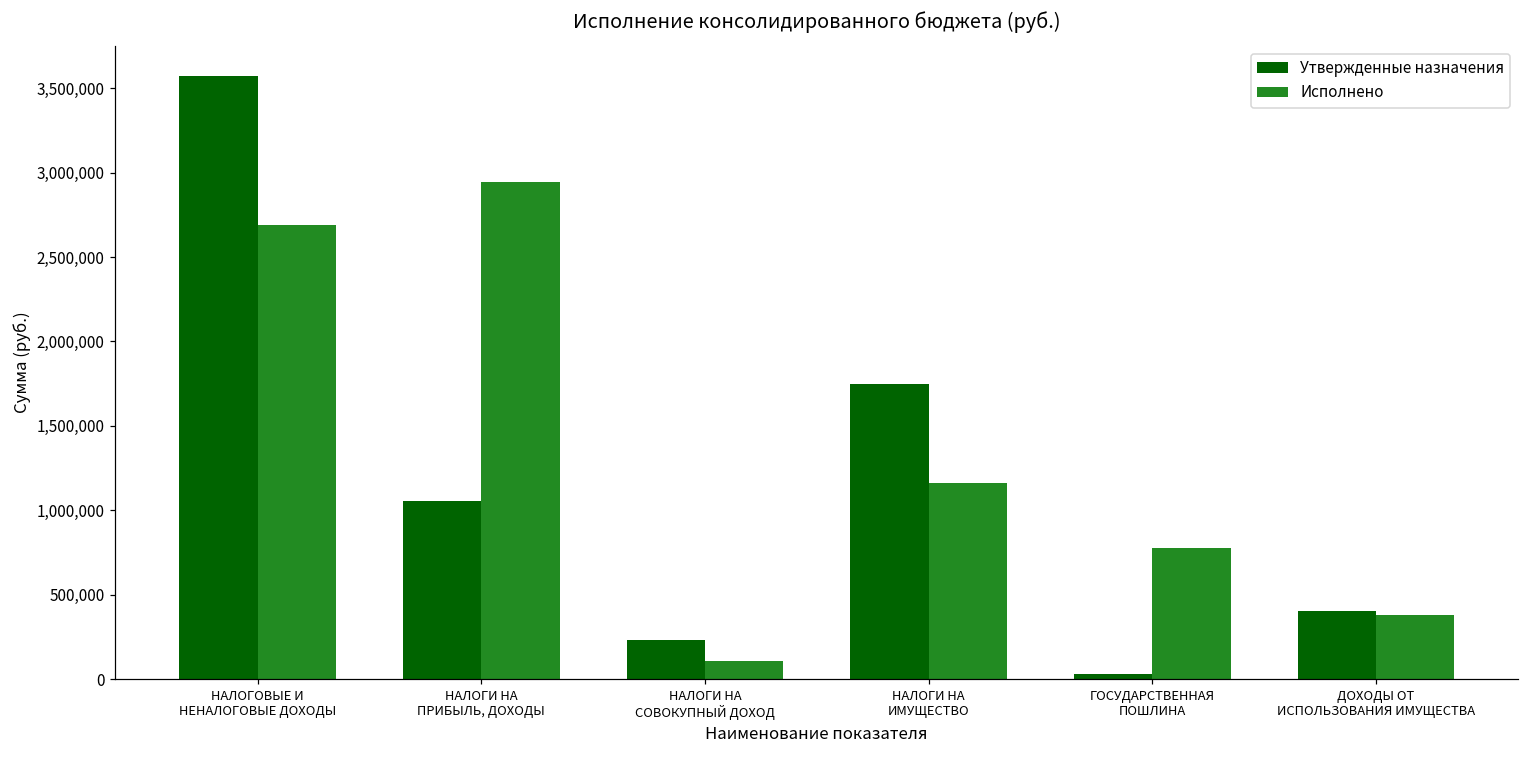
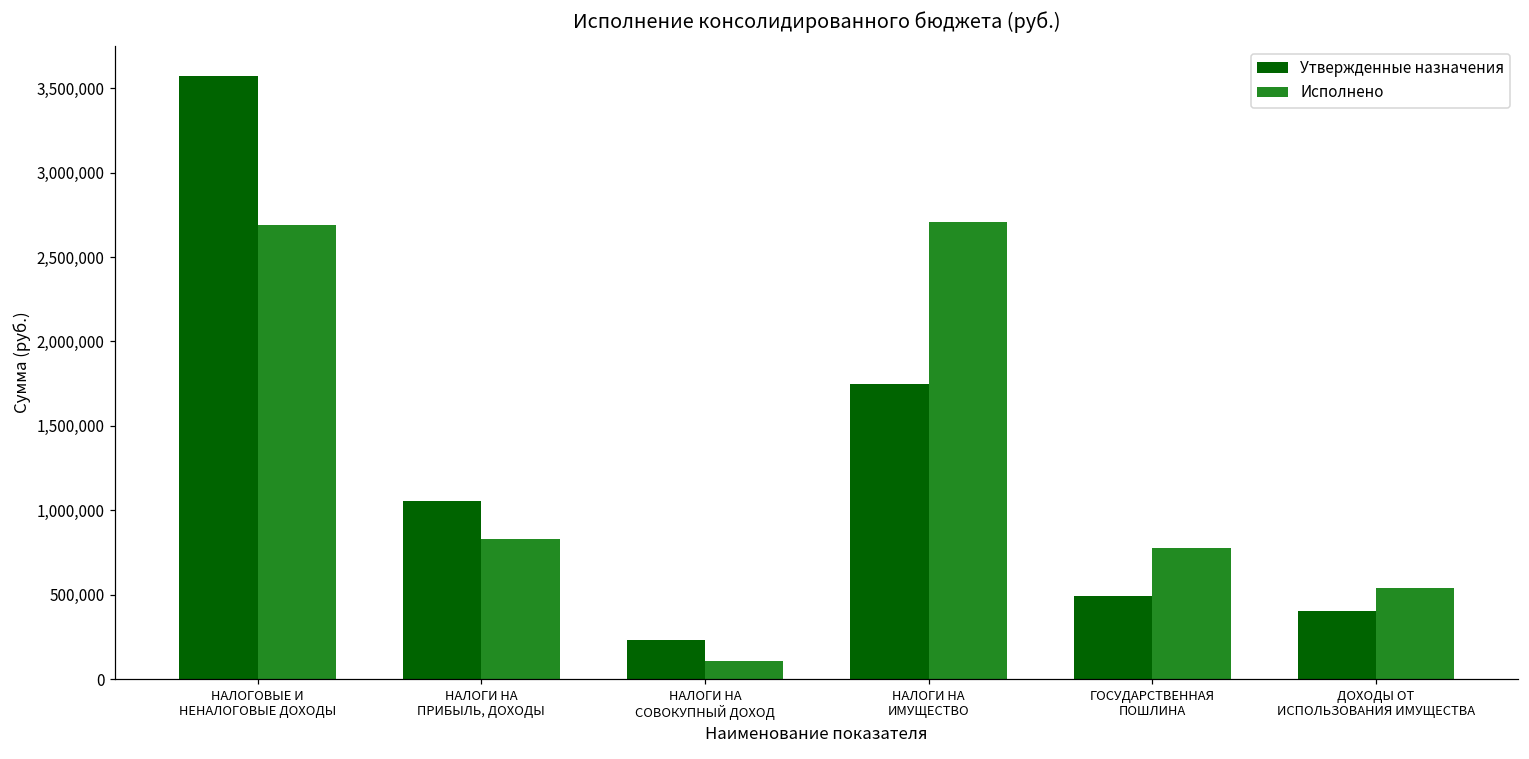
Исполнено, НАЛОГИ НА ПРИБЫЛЬ, ДОХОДЫ: 2,940,000 -> 830,000
Исполнено, НАЛОГИ НА ИМУЩЕСТВО: 1,160,000 -> 2,710,000
Утвержденные назначения, ГОСУДАРСТВЕННАЯ ПОШЛИНА: 30,000 -> 490,000
Исполнено, ДОХОДЫ ОТ ИСПОЛЬЗОВАНИЯ ИМУЩЕСТВА: 380,000 -> 540,000
